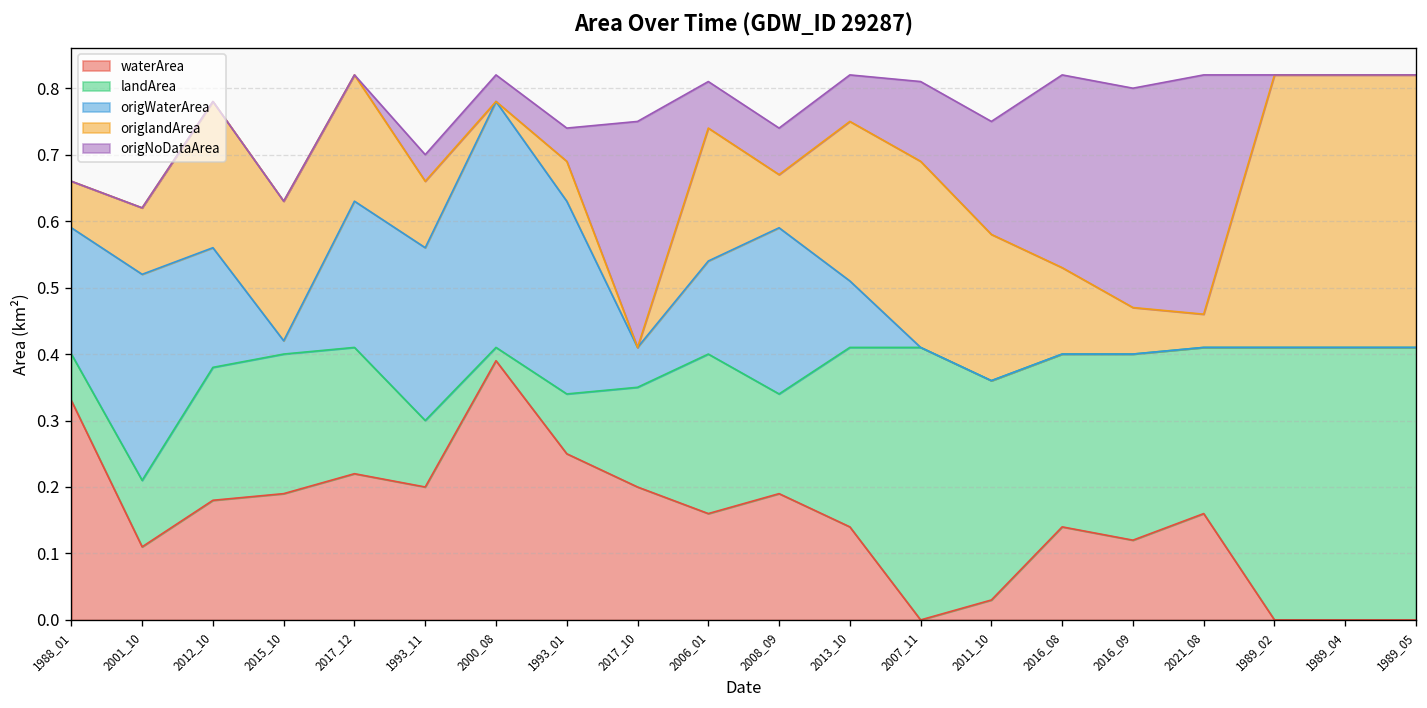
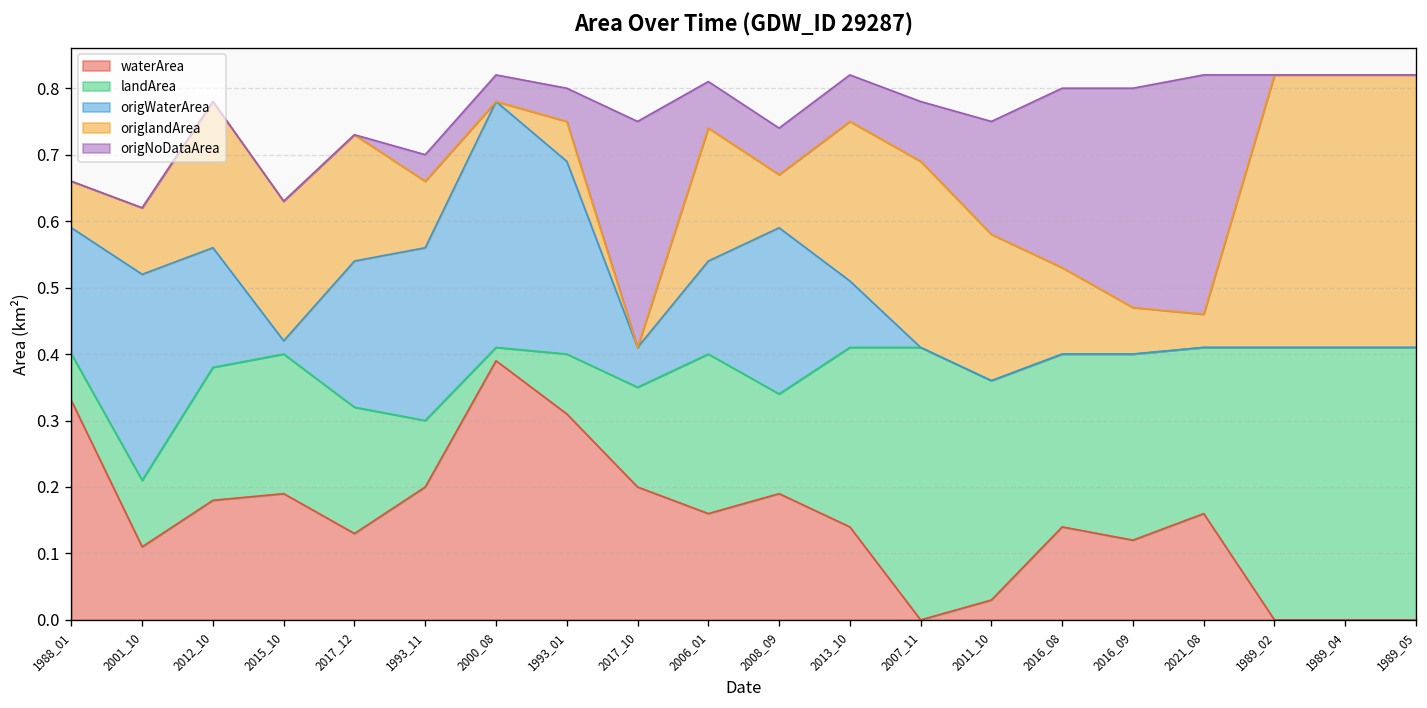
waterArea, 2017_12: 0.22 -> 0.13
waterArea, 1993_01: 0.25 -> 0.31
origNoDataArea, 2007_11: 0.12 -> 0.09
origNoDataArea, 2016_08: 0.29 -> 0.27
